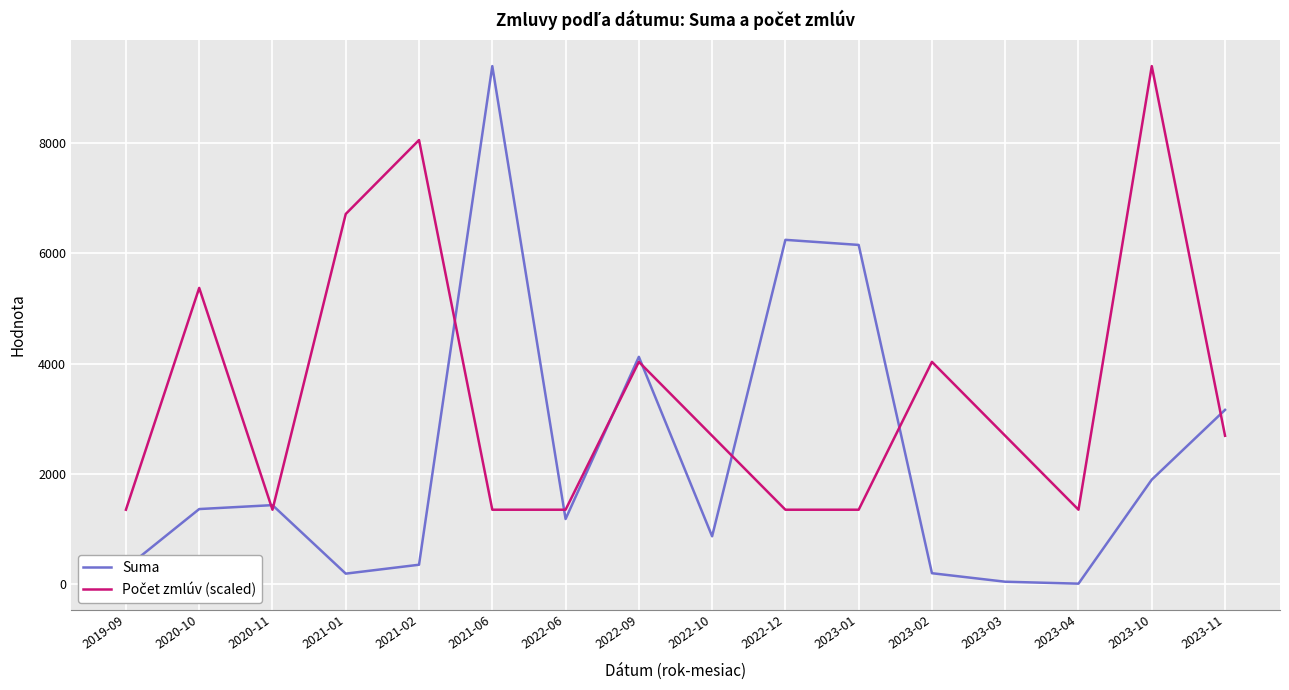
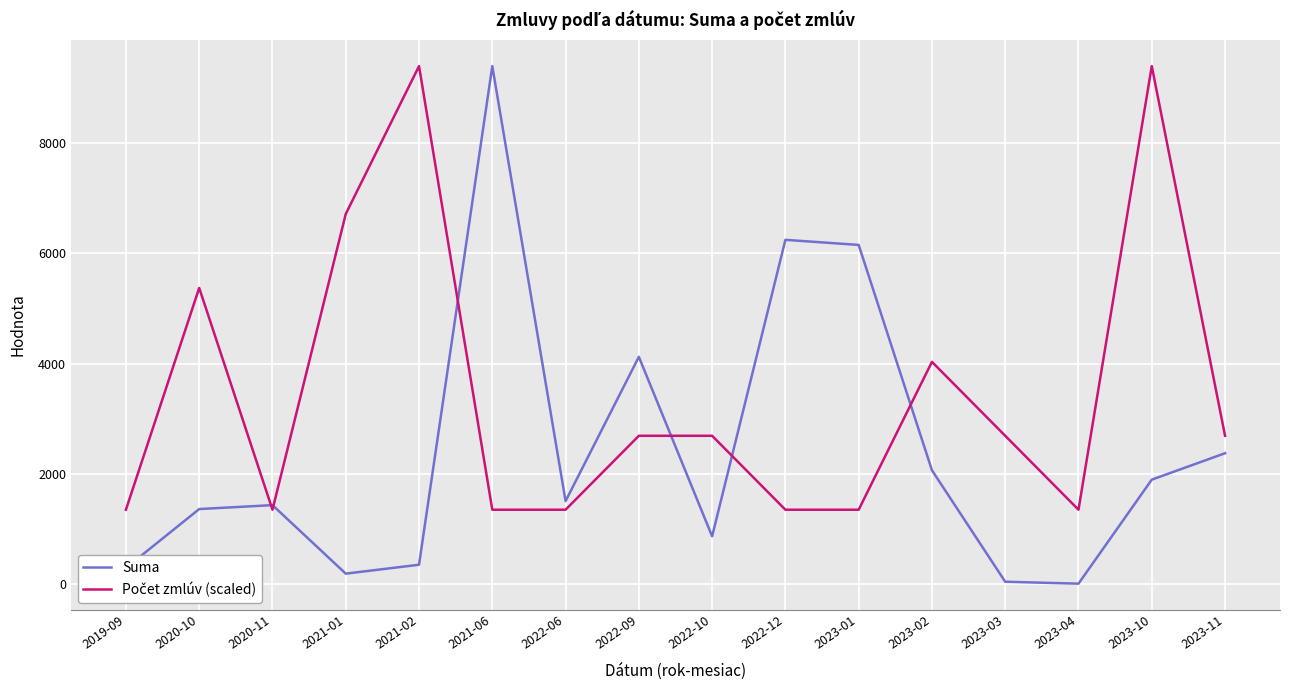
Počet zmlúv (scaled), 2021-02: 8100 -> 9400
Suma, 2022-06: 1200 -> 1500
Počet zmlúv (scaled), 2022-09: 4000 -> 2700
Suma, 2023-02: 200 -> 2100
Suma, 2023-11: 3200 -> 2400
